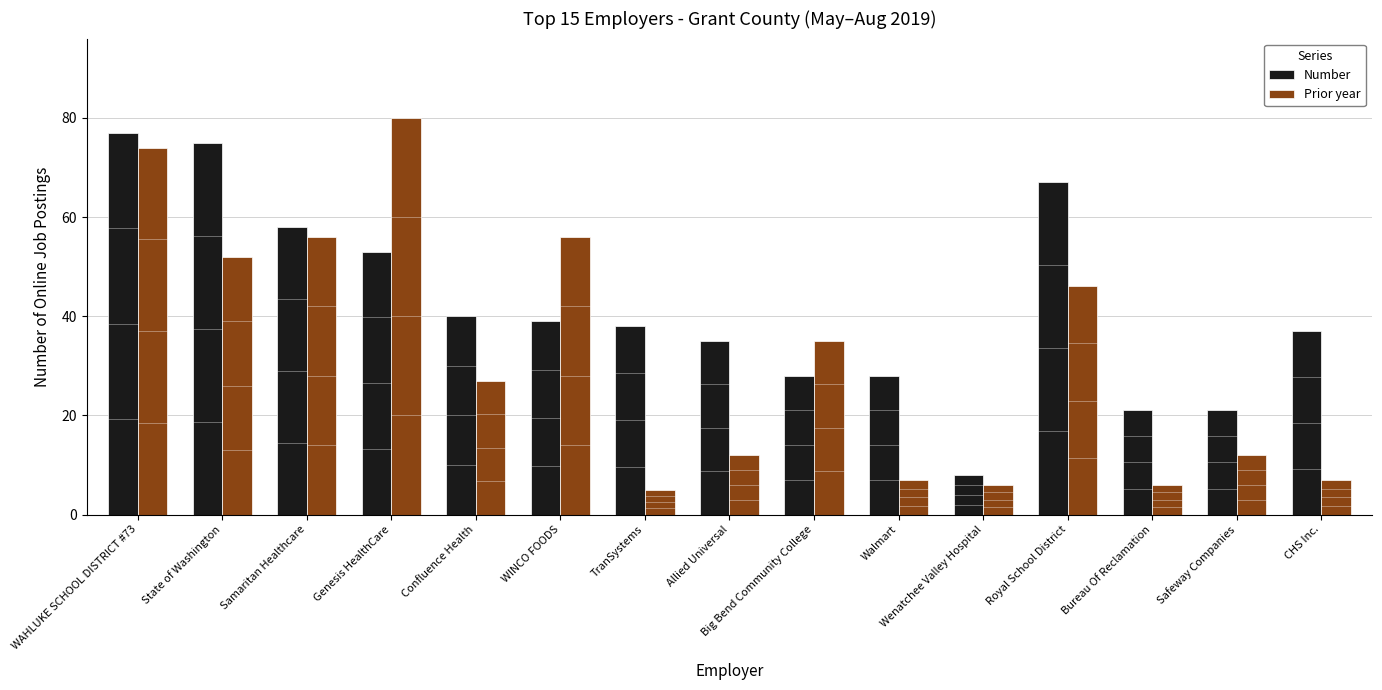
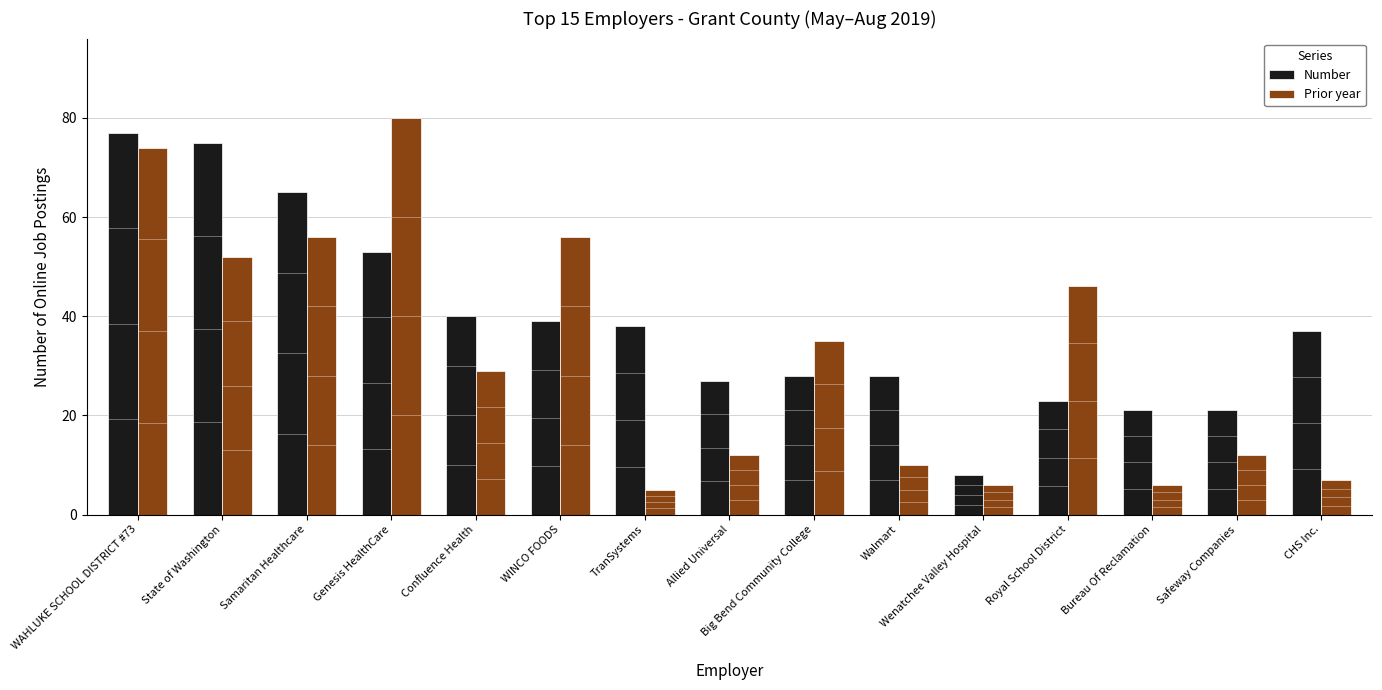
Number, Samaritan Healthcare: 58 -> 65
Prior year, Confluence Health: 27 -> 29
Number, Allied Universal: 35 -> 27
Prior year, Walmart: 7 -> 10
Number, Royal School District: 67 -> 23
